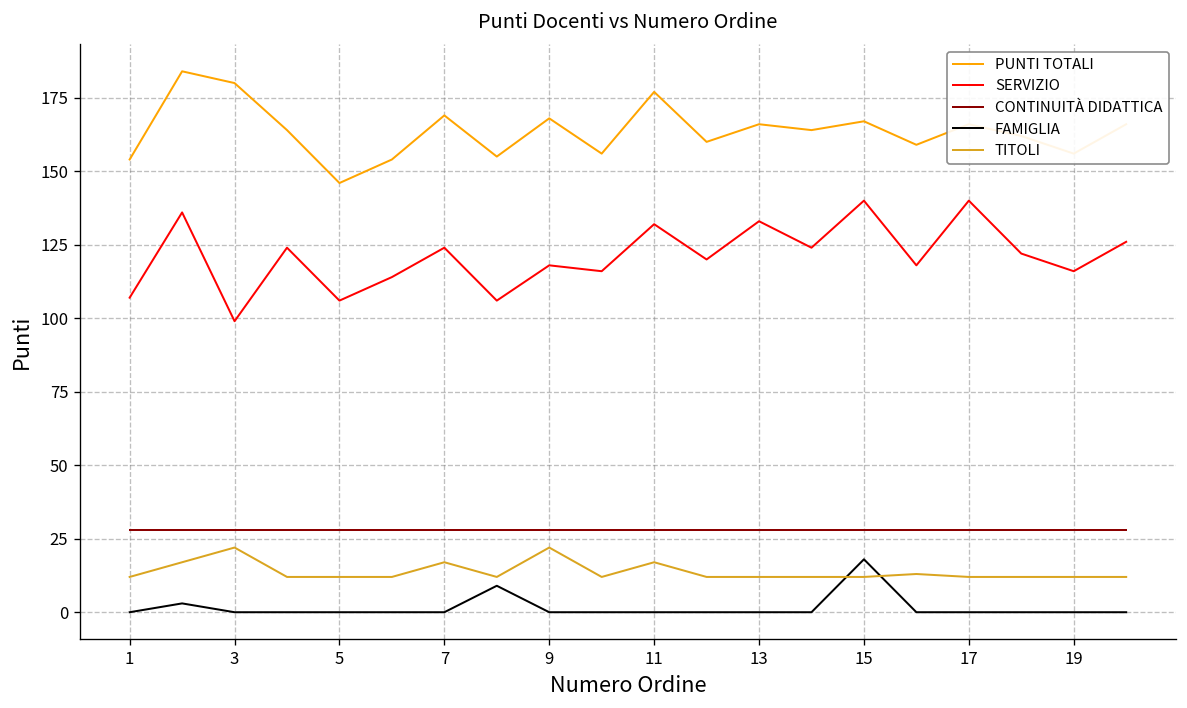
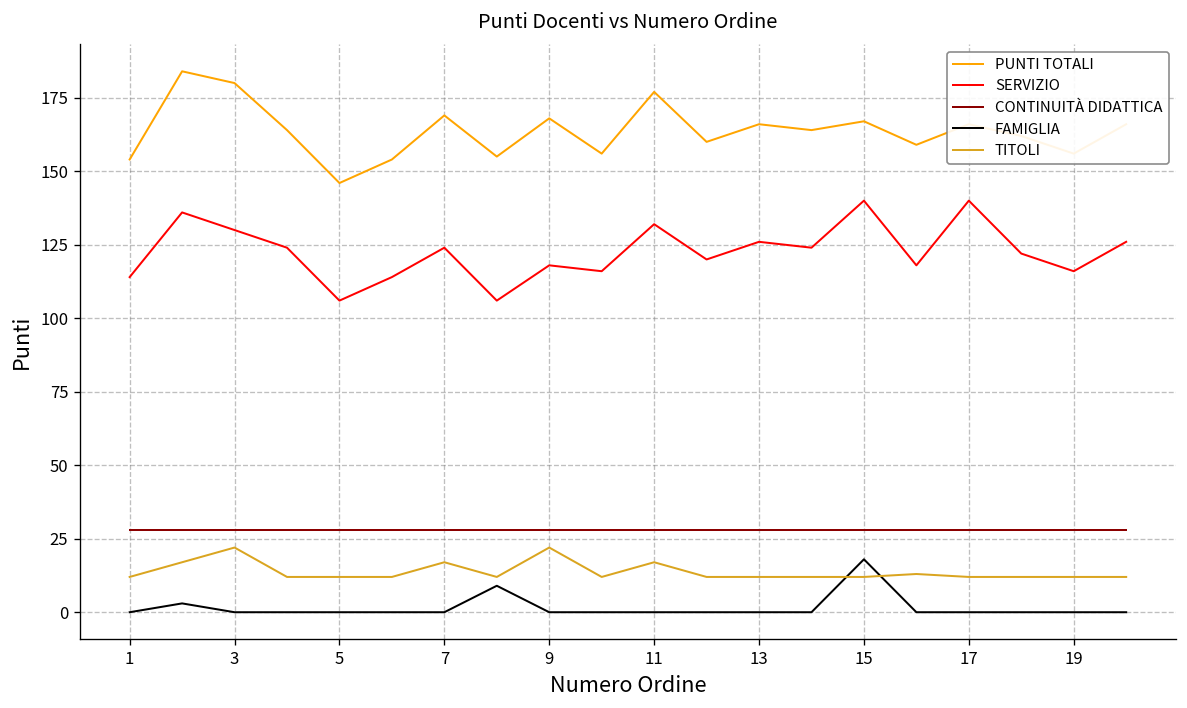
SERVIZIO, 1: 107 -> 114
SERVIZIO, 3: 99 -> 130
SERVIZIO, 13: 133 -> 126
